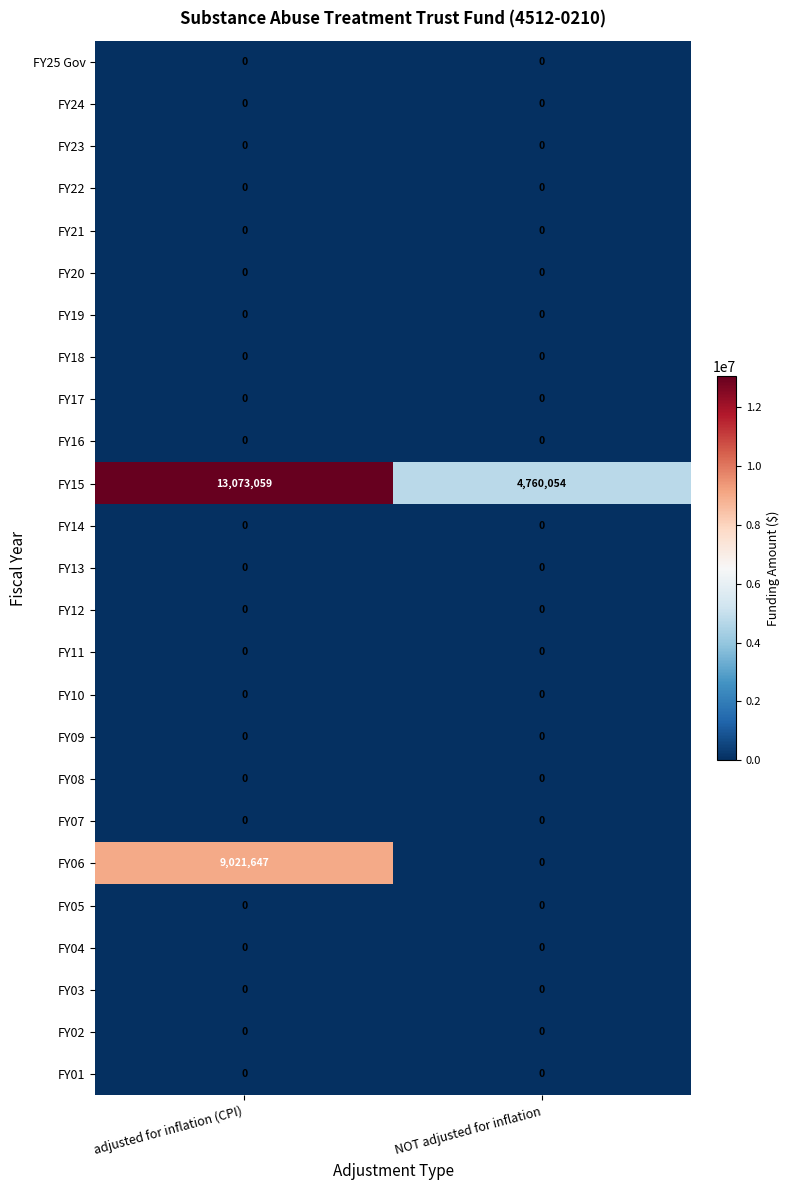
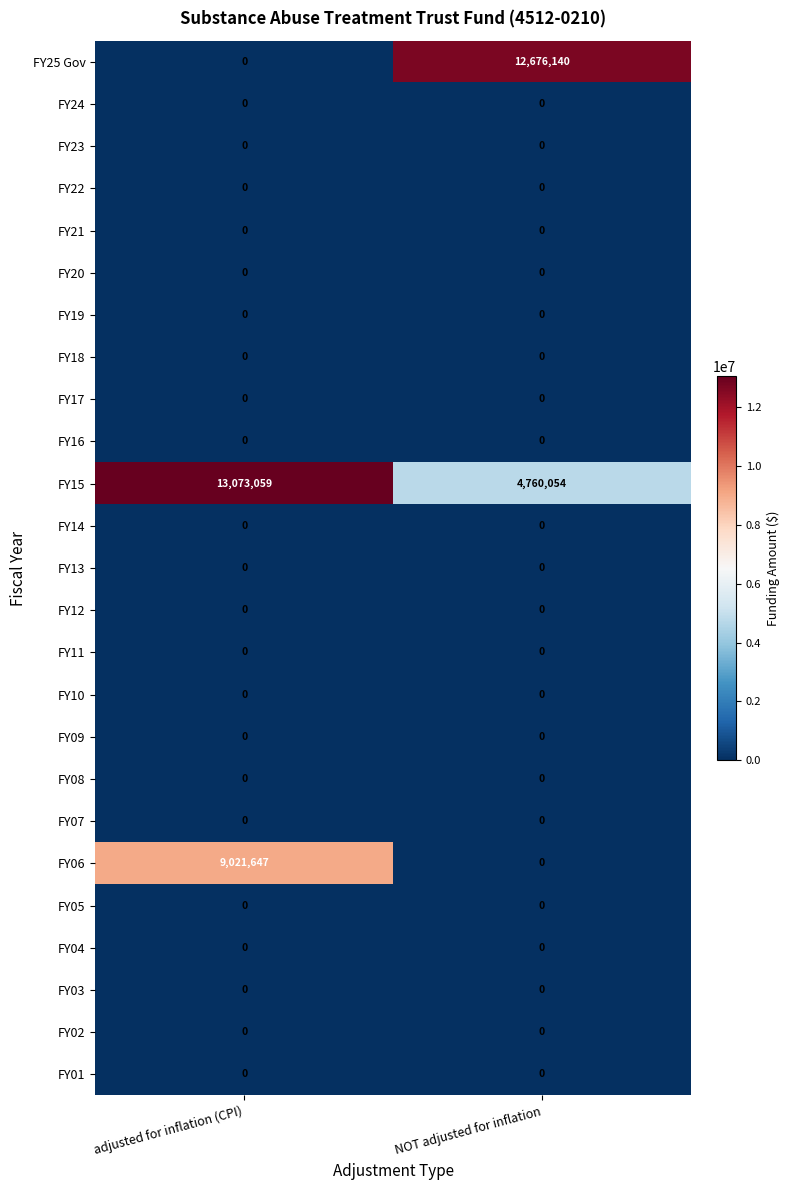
FY25 Gov, NOT adjusted for inflation: 0 -> 12,676,140
